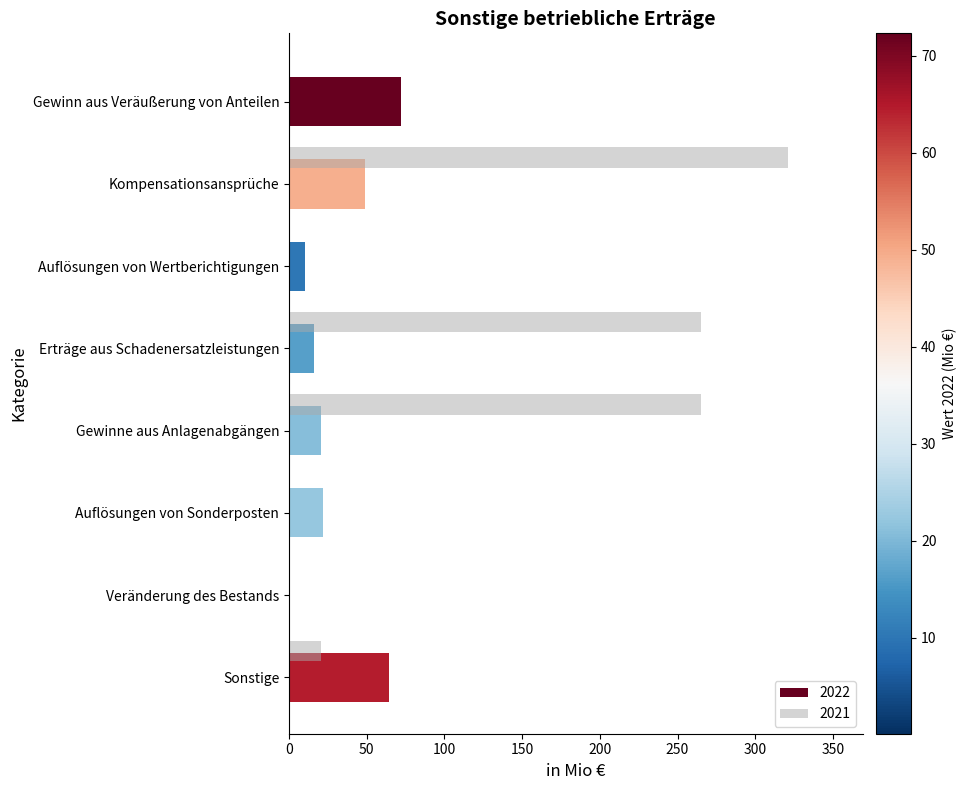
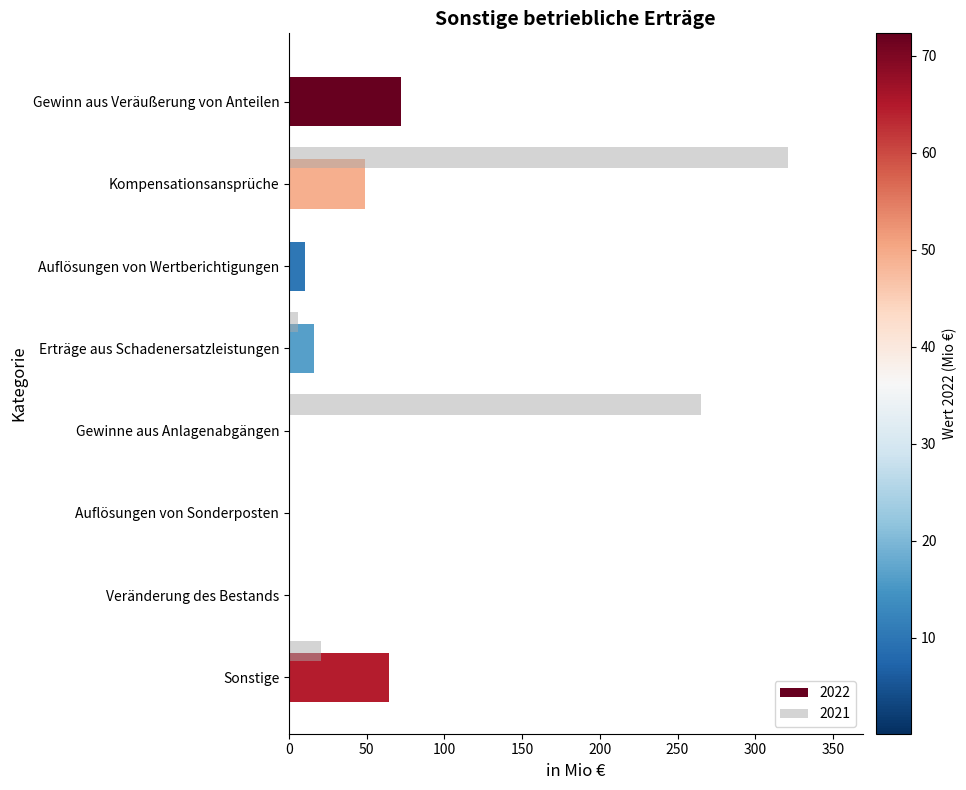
2021, Erträge aus Schadenersatzleistungen: 265 -> 6
2022, Gewinne aus Anlagenabgängen: 21 -> 0
2022, Auflösungen von Sonderposten: 22 -> 1
